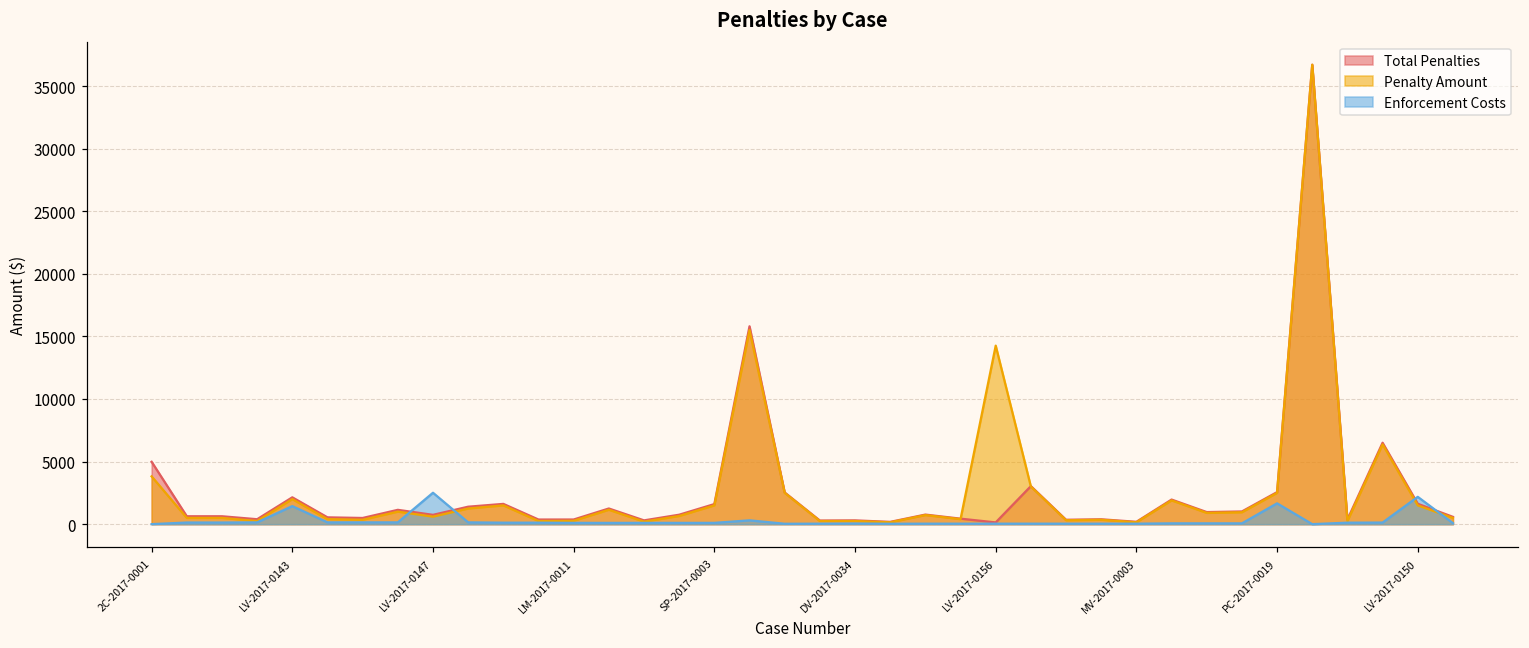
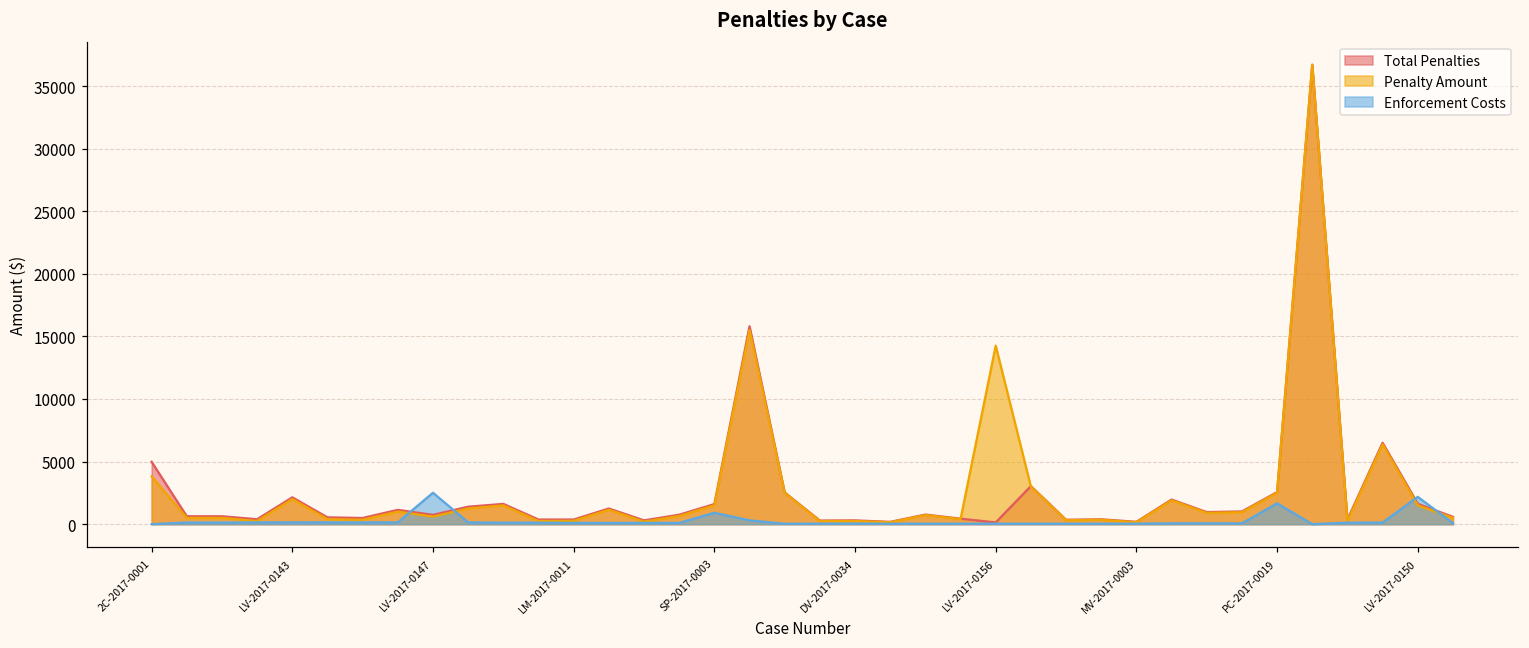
Enforcement Costs, LV-2017-0143: 1400 -> 100
Enforcement Costs, SP-2017-0003: 100 -> 900
